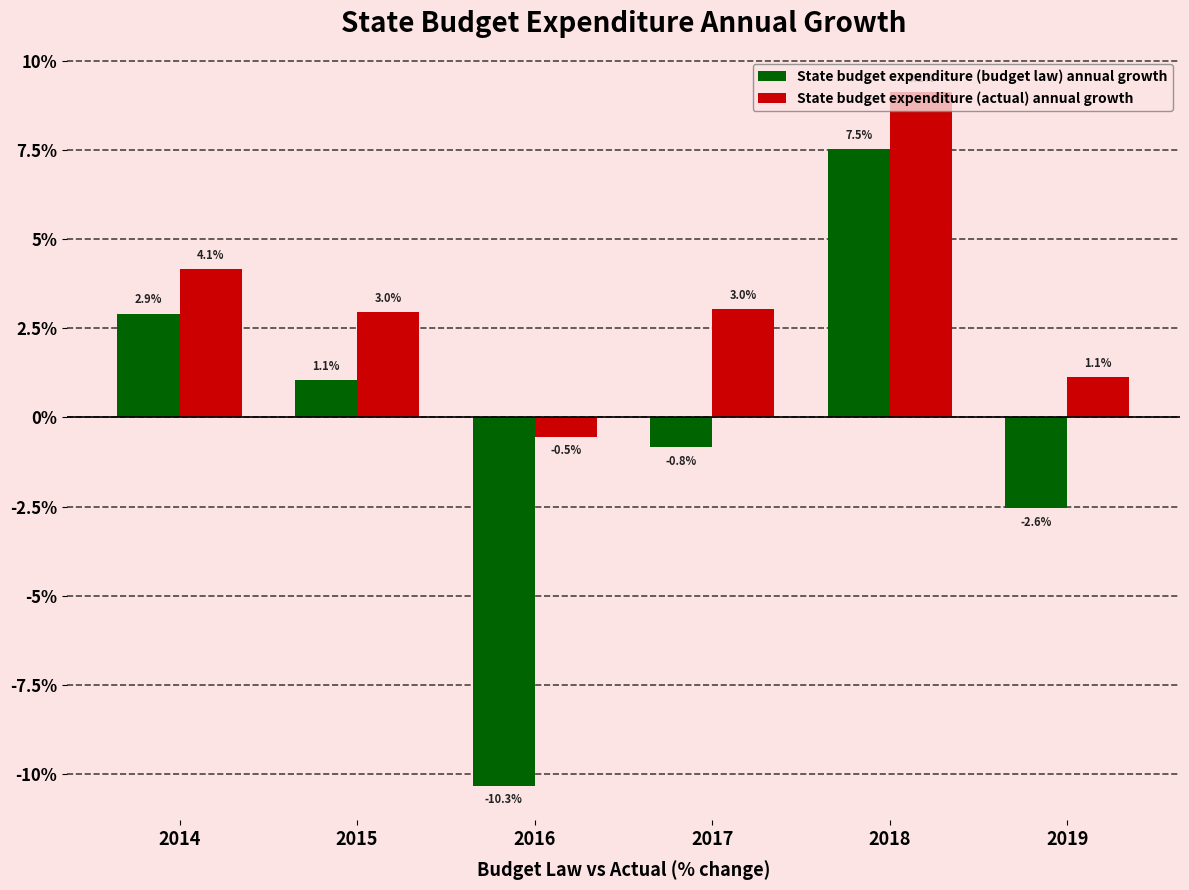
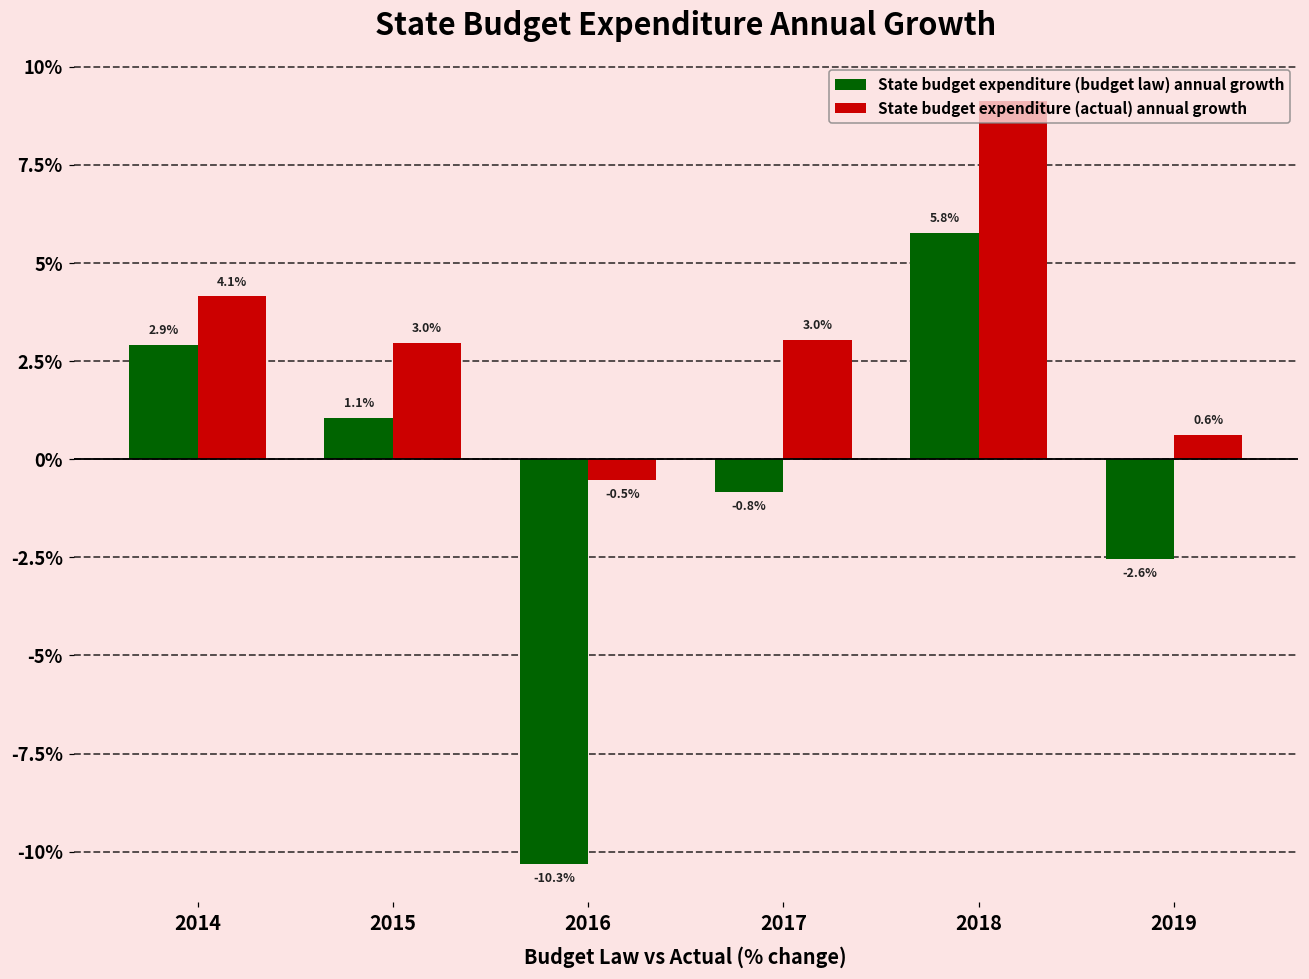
State budget expenditure (budget law) annual growth, 2018: 7.5% -> 5.8%
State budget expenditure (actual) annual growth, 2019: 1.1% -> 0.6%
